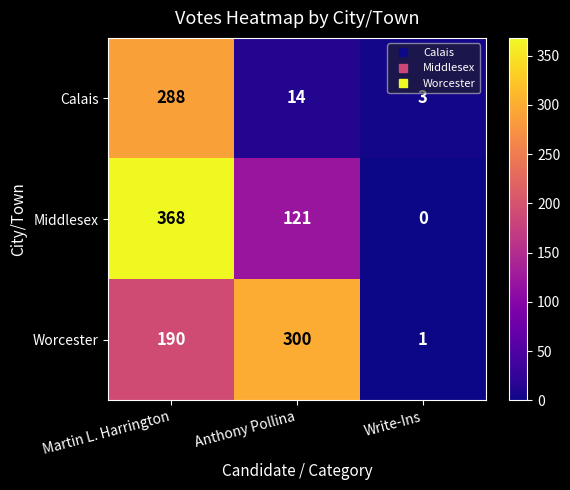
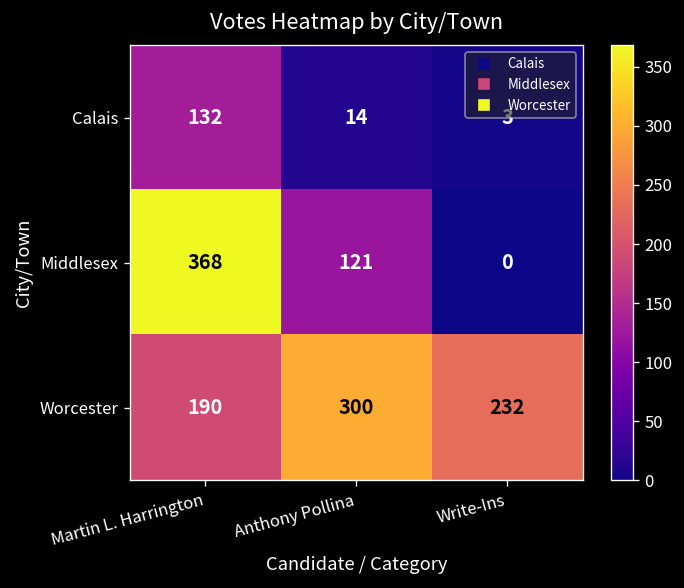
Calais, Martin L. Harrington: 288 -> 132
Worcester, Write-Ins: 1 -> 232
